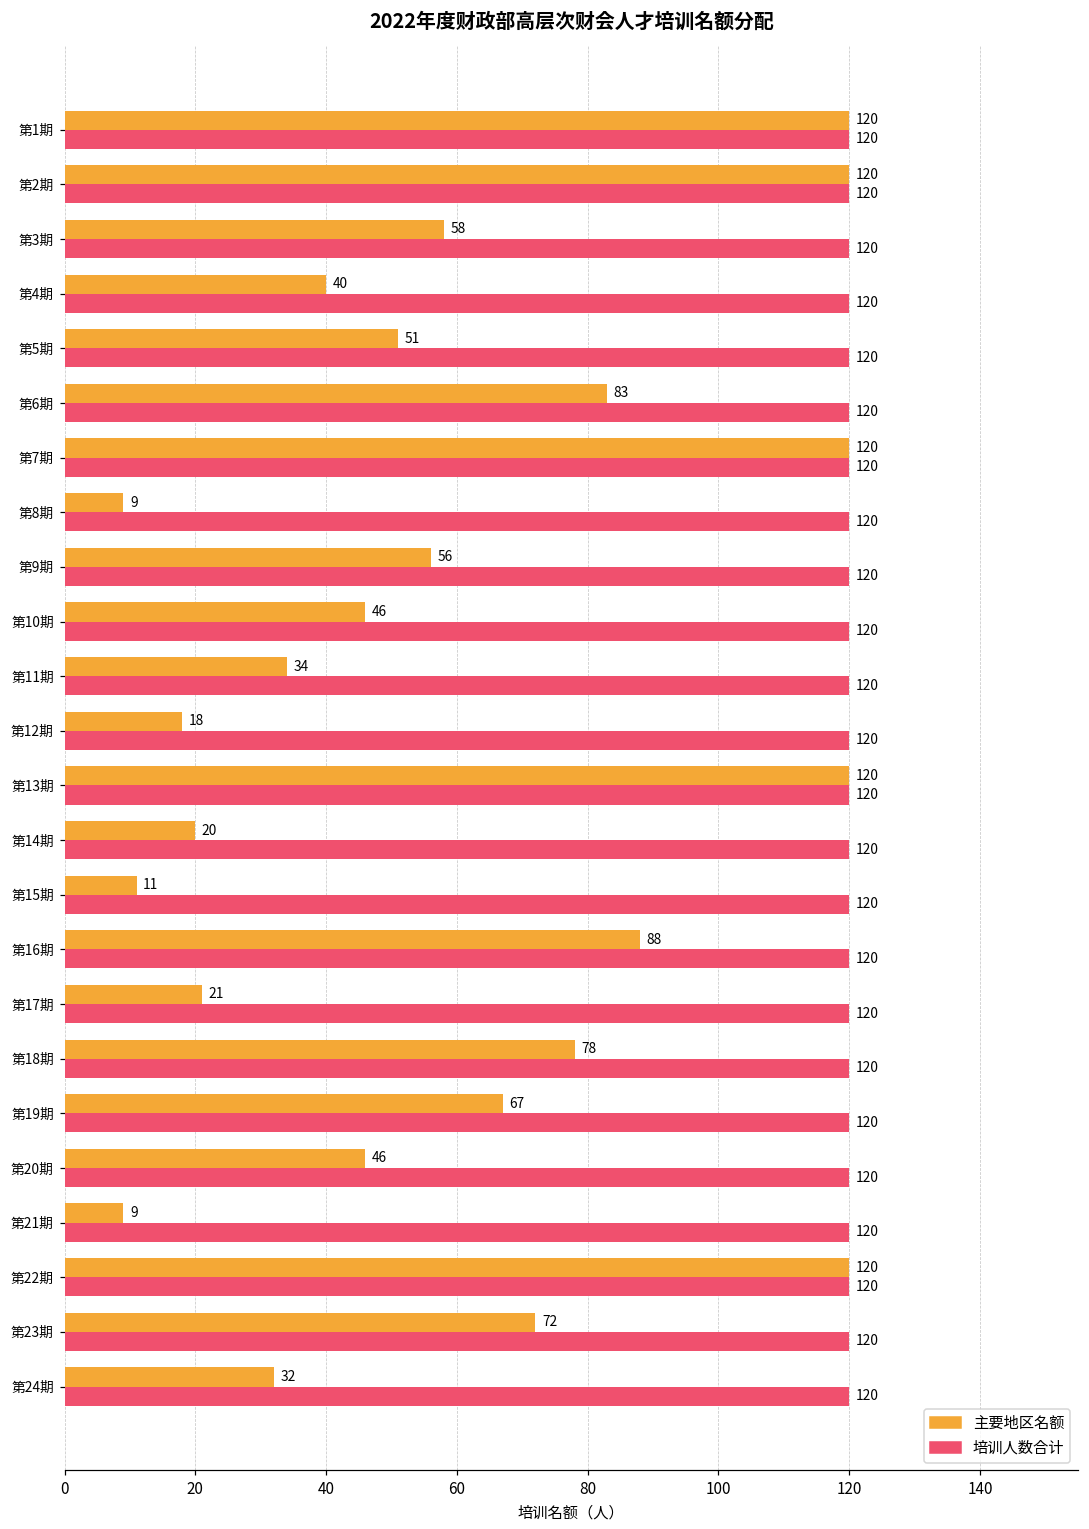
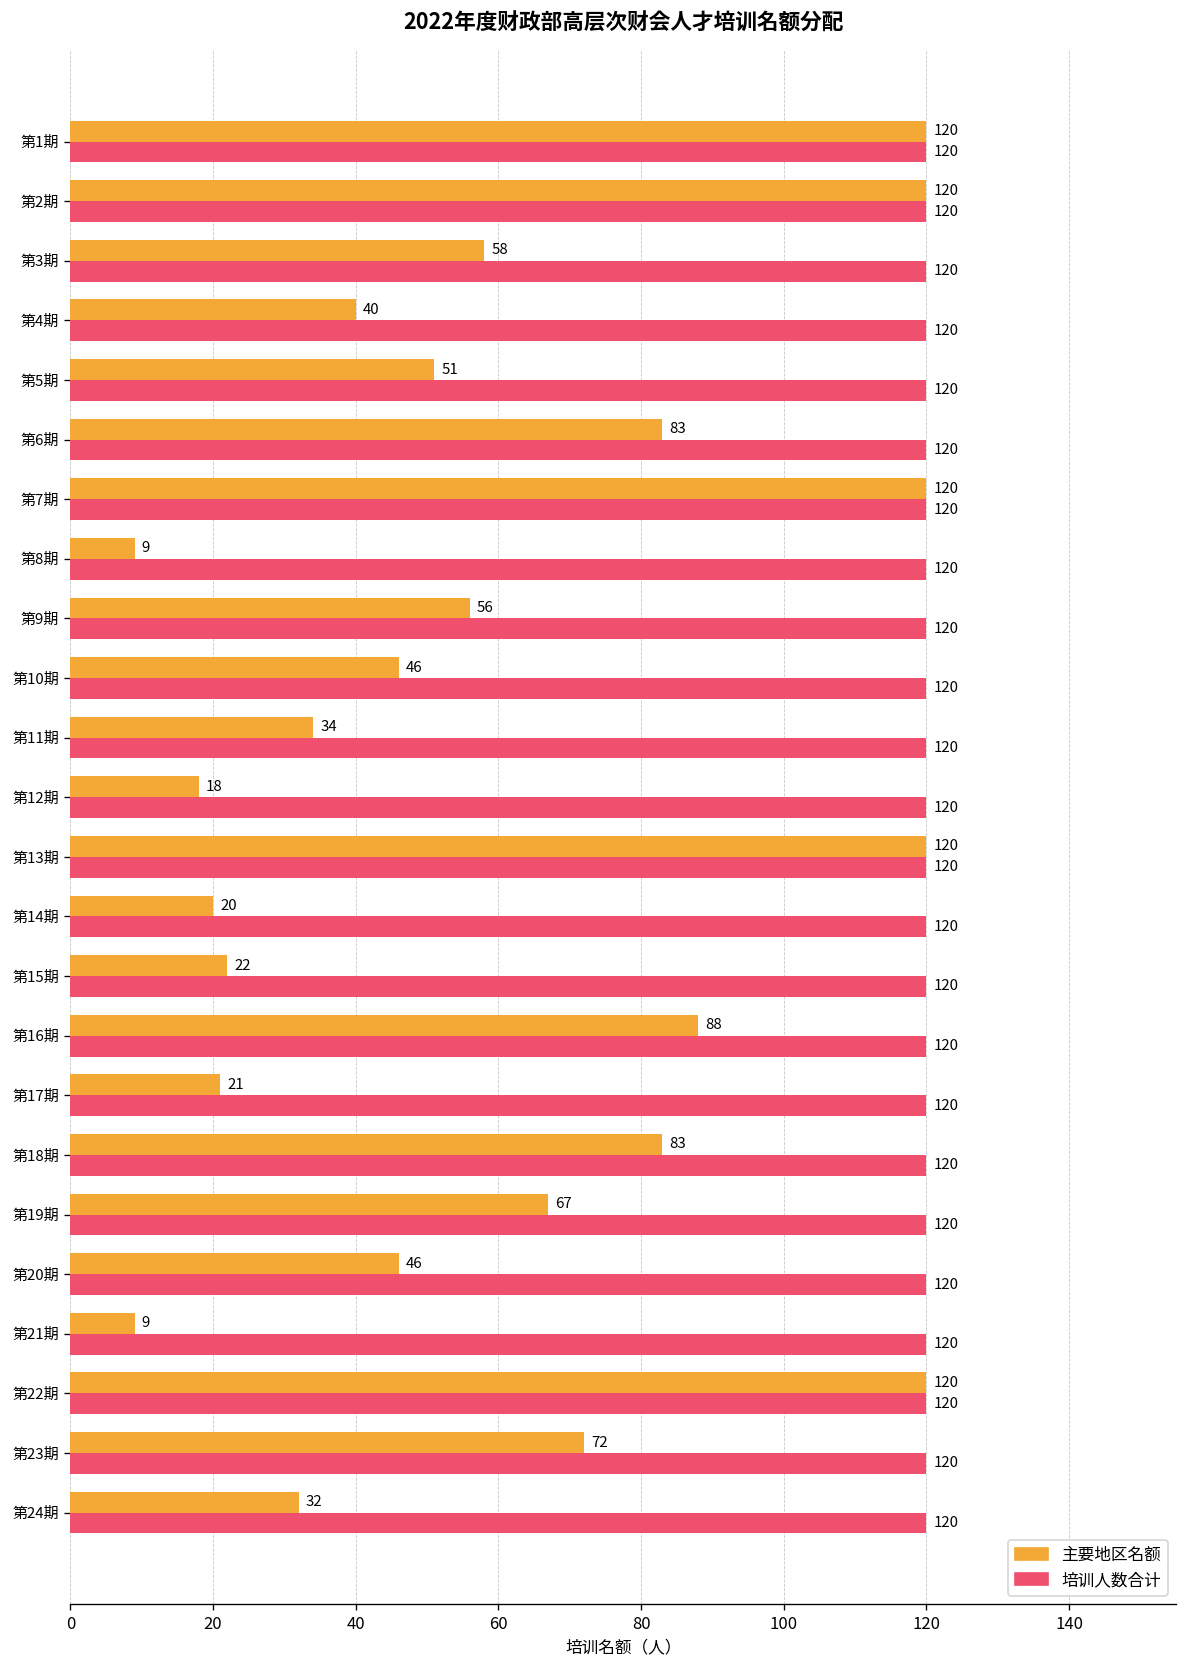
主要地区名额, 第15期: 11 -> 22
主要地区名额, 第18期: 78 -> 83
